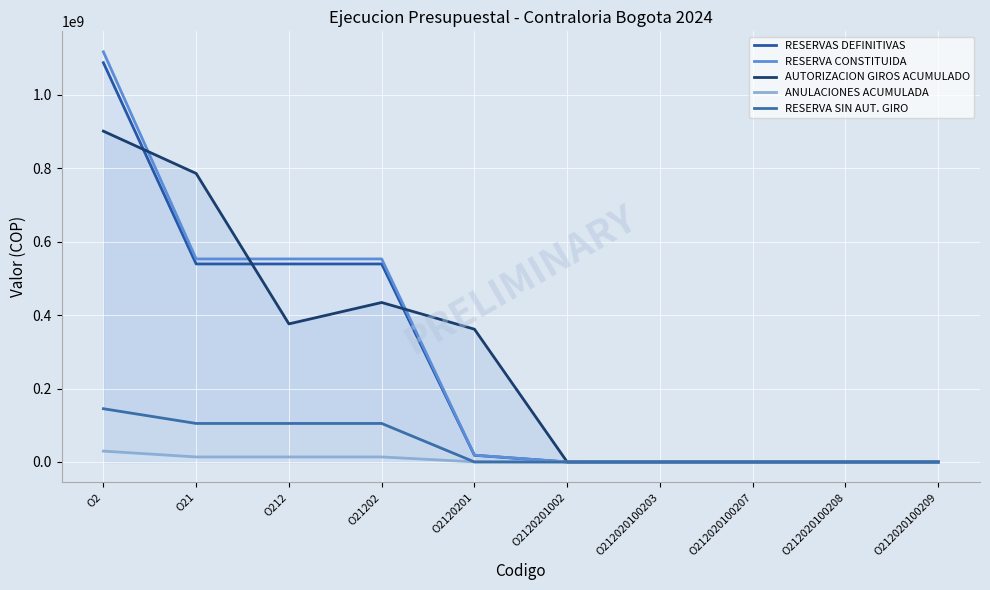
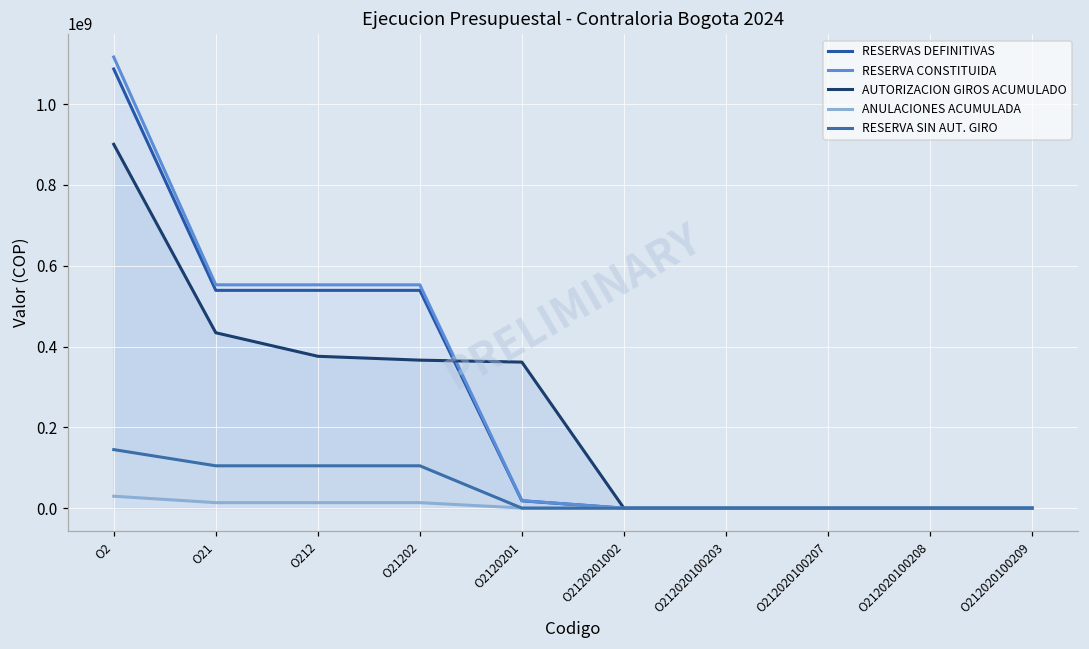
AUTORIZACION GIROS ACUMULADO, O21: 790000000 -> 430000000
AUTORIZACION GIROS ACUMULADO, O21202: 430000000 -> 370000000
